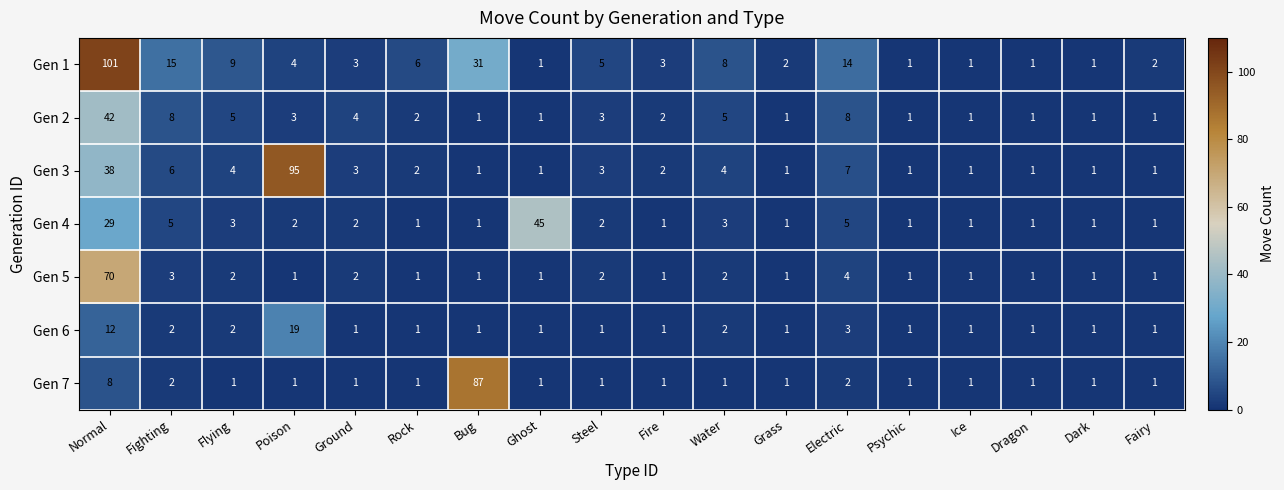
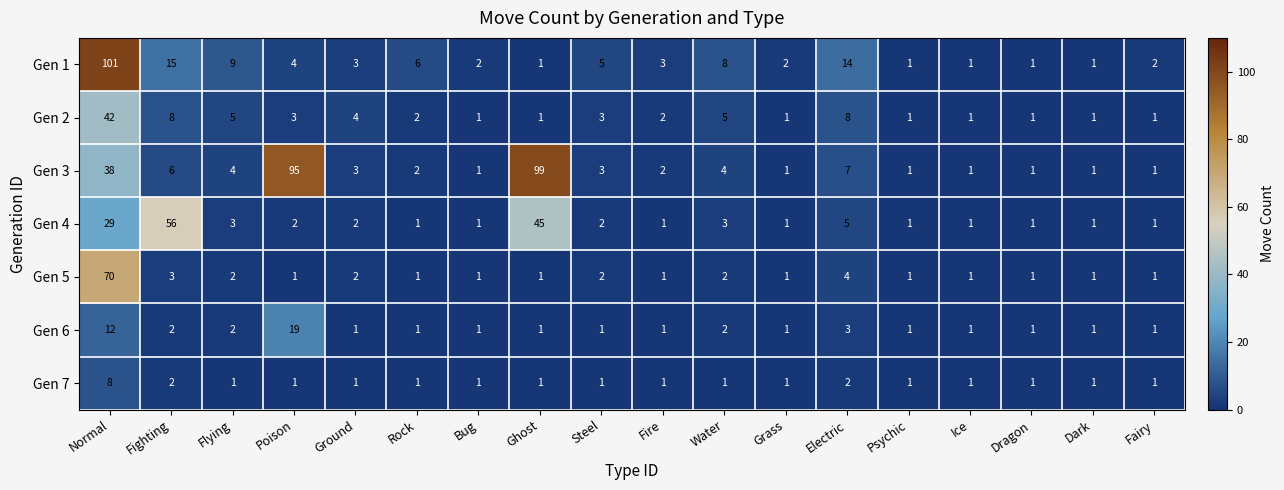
Gen 1, Bug: 31 -> 2
Gen 3, Ghost: 1 -> 99
Gen 4, Fighting: 5 -> 56
Gen 7, Bug: 87 -> 1
